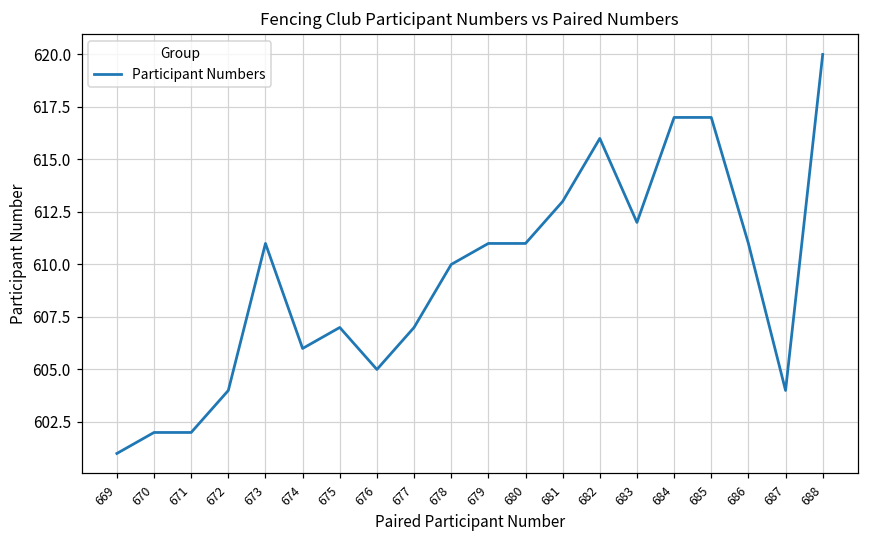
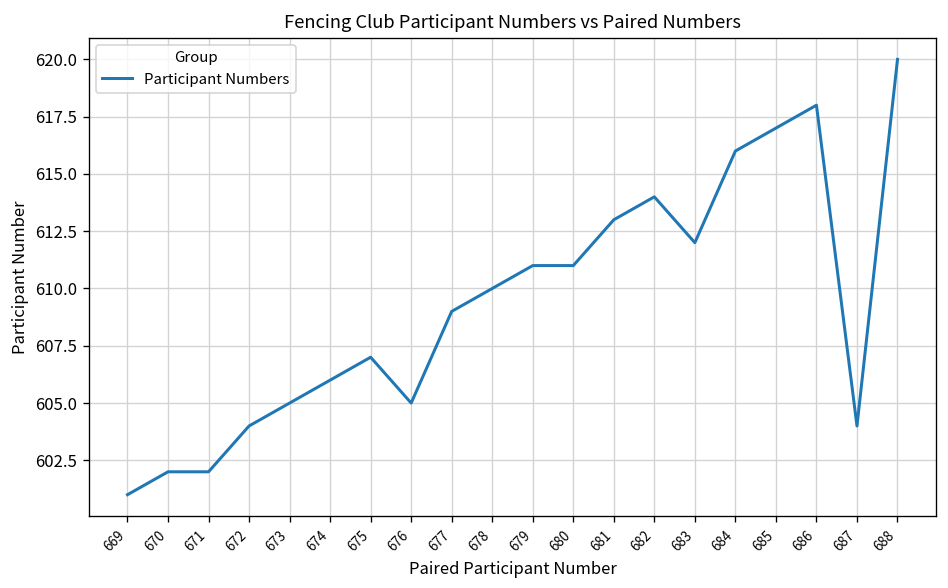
673: 611 -> 605
677: 607 -> 609
682: 616 -> 614
684: 617 -> 616
686: 611 -> 618
